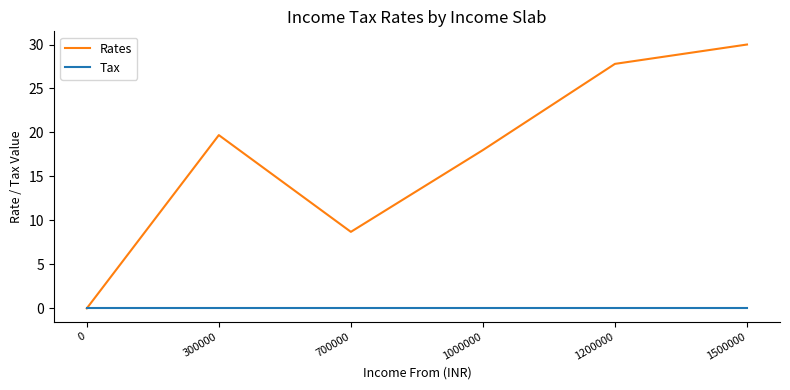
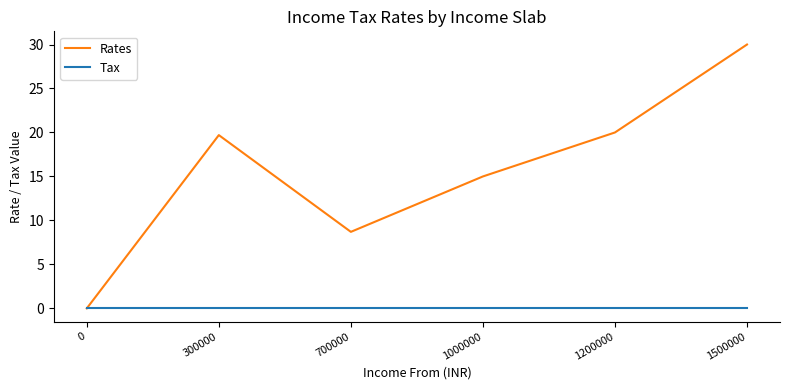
Rates, 1000000: 18 -> 15
Rates, 1200000: 28 -> 20
